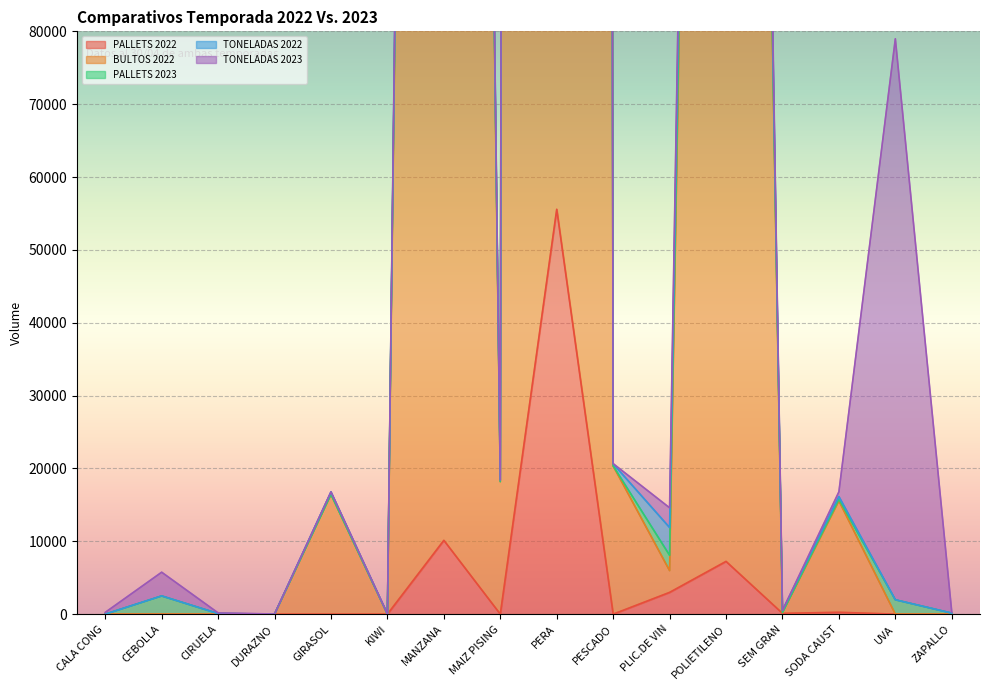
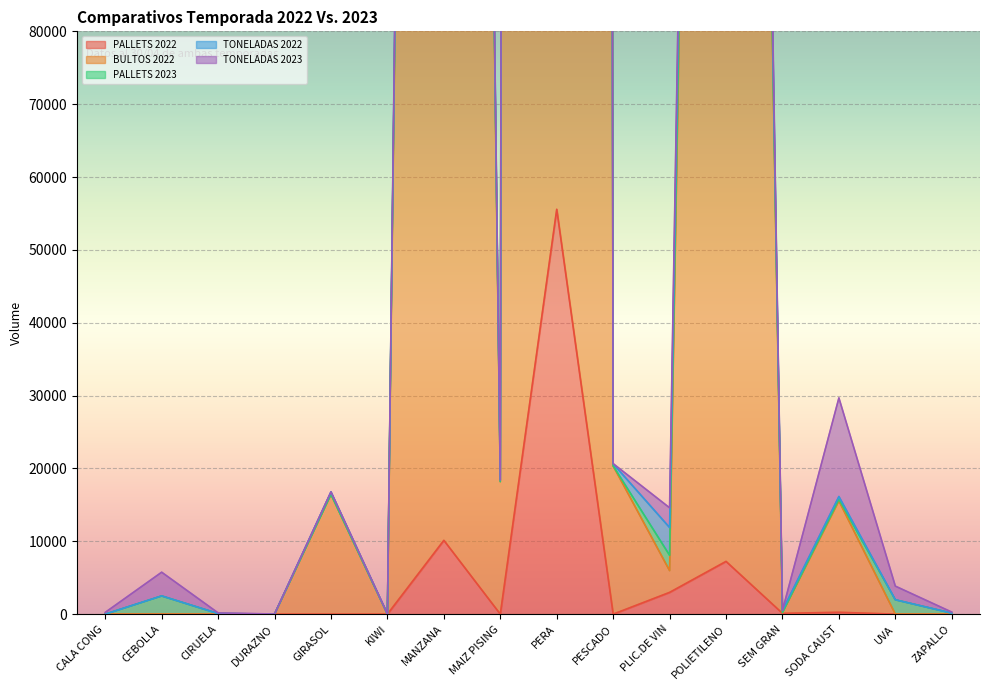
TONELADAS 2023, SODA CAUST: 1000 -> 14000
TONELADAS 2023, UVA: 77000 -> 2000
